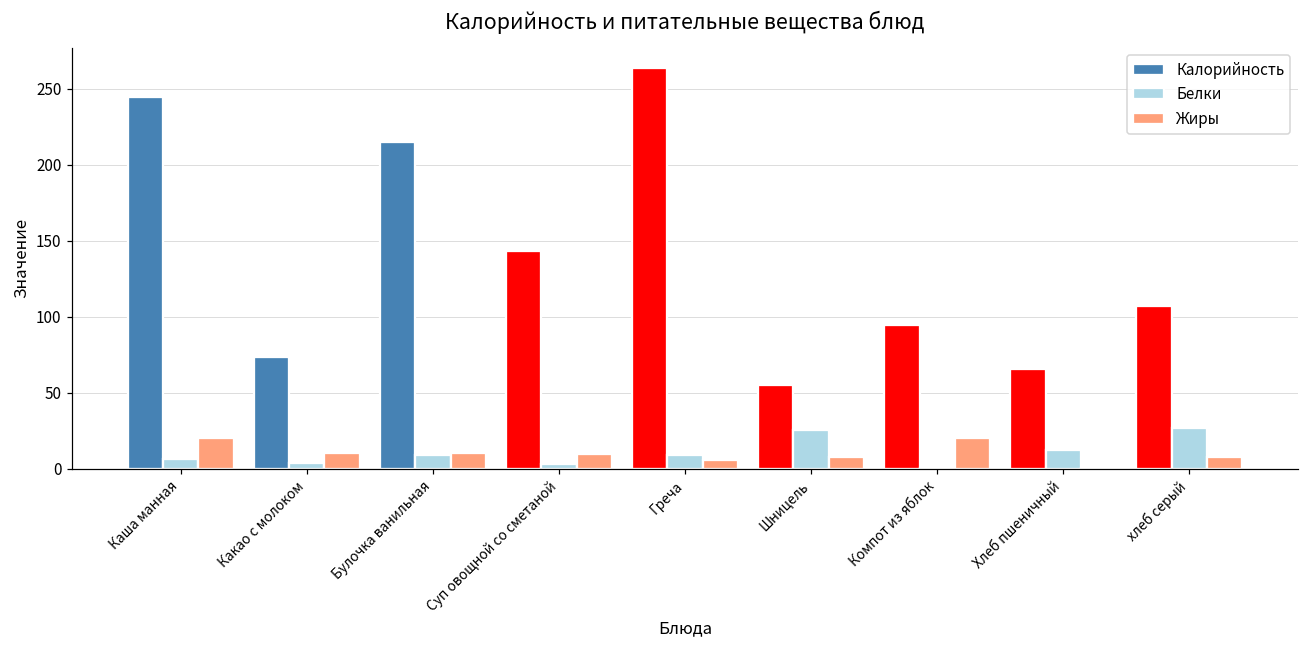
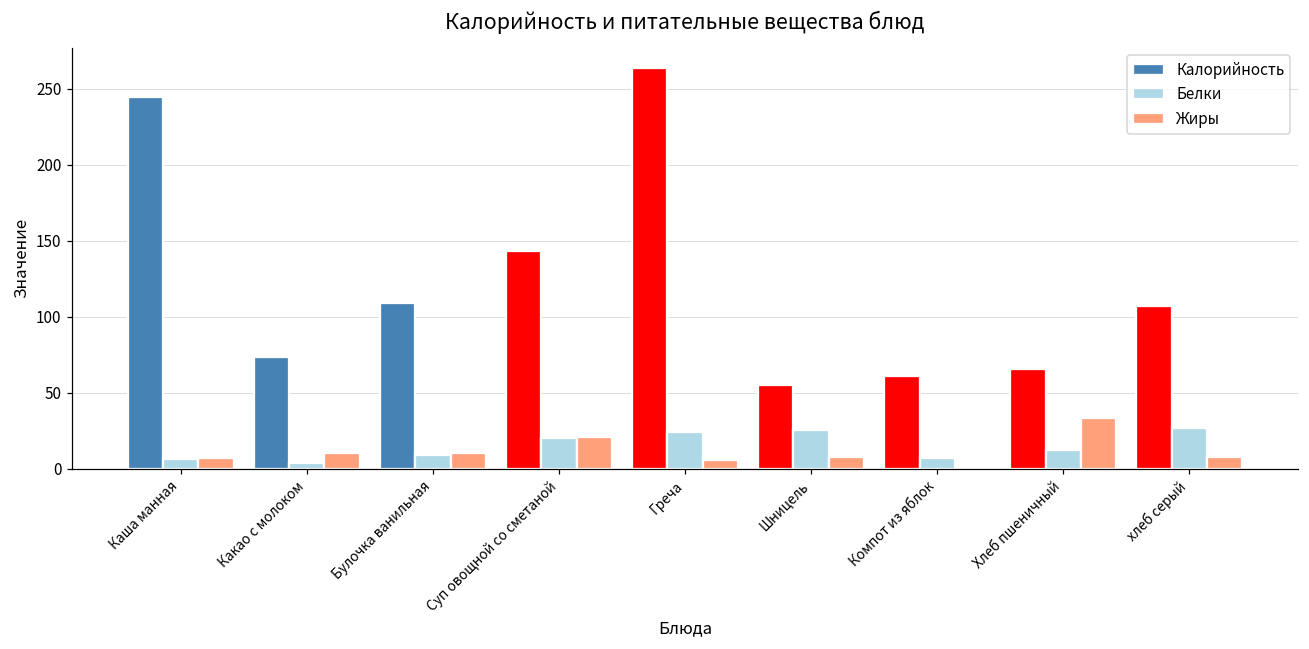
Жиры, Каша манная: 20 -> 7
Калорийность, Булочка ванильная: 215 -> 109
Белки, Суп овощной со сметаной: 3 -> 20
Жиры, Суп овощной со сметаной: 10 -> 21
Белки, Греча: 9 -> 24
Калорийность, Компот из яблок: 95 -> 61
Белки, Компот из яблок: 0 -> 7
Жиры, Компот из яблок: 20 -> 0
Жиры, Хлеб пшеничный: 1 -> 33
